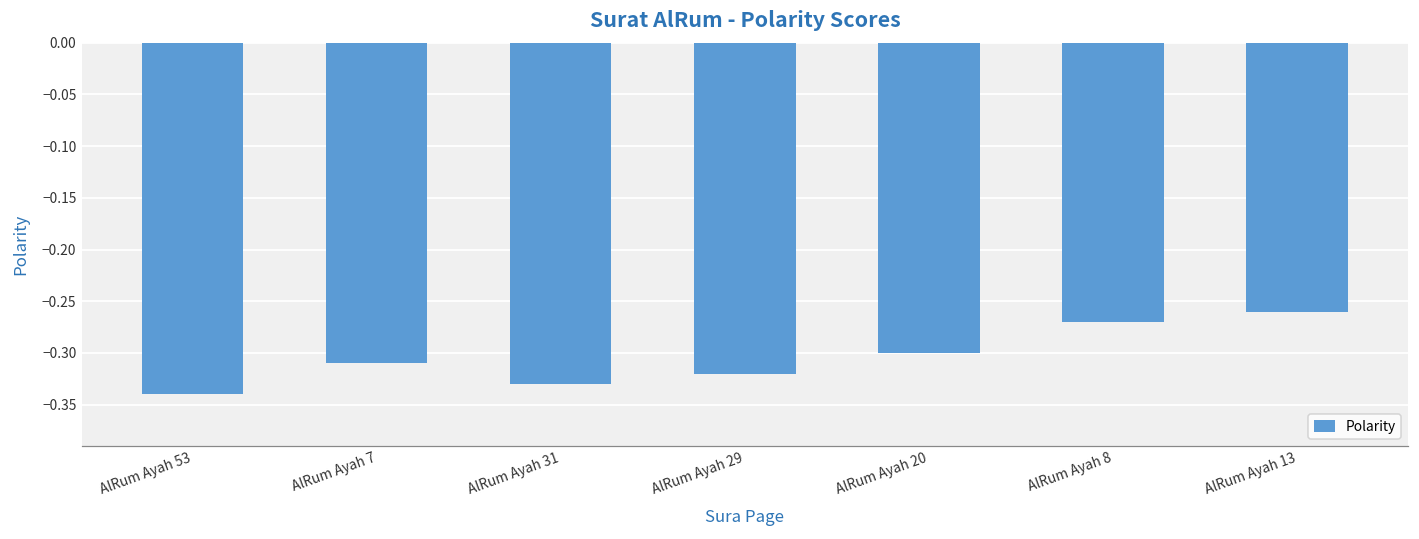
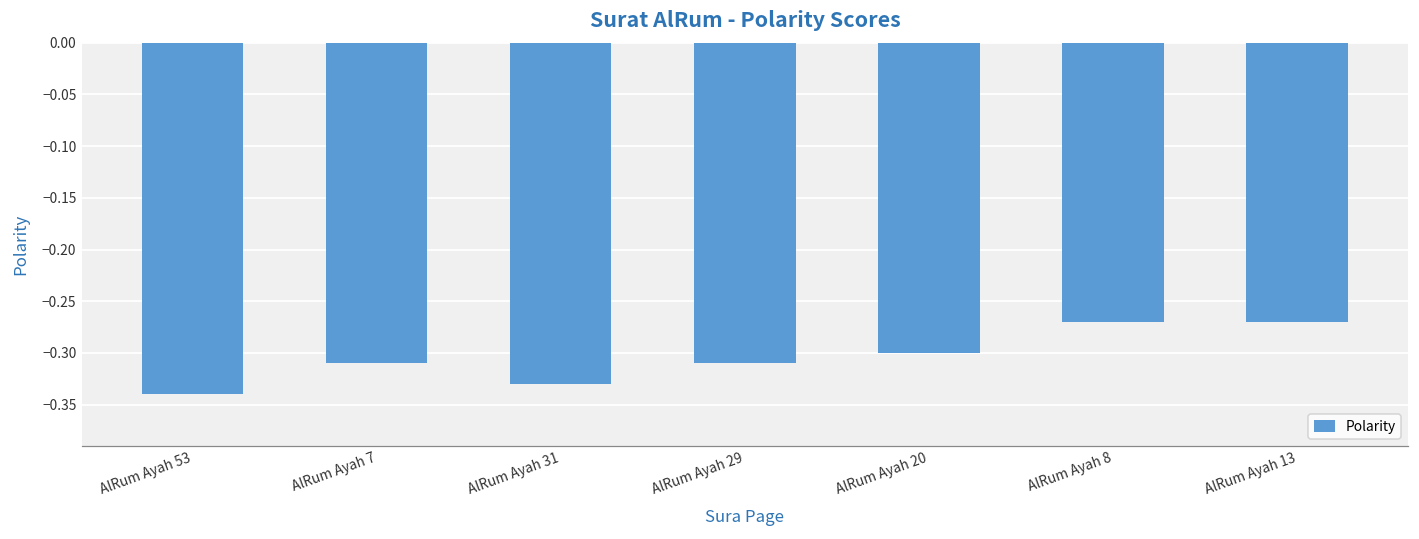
AlRum Ayah 29: -0.32 -> -0.31
AlRum Ayah 13: -0.26 -> -0.27
